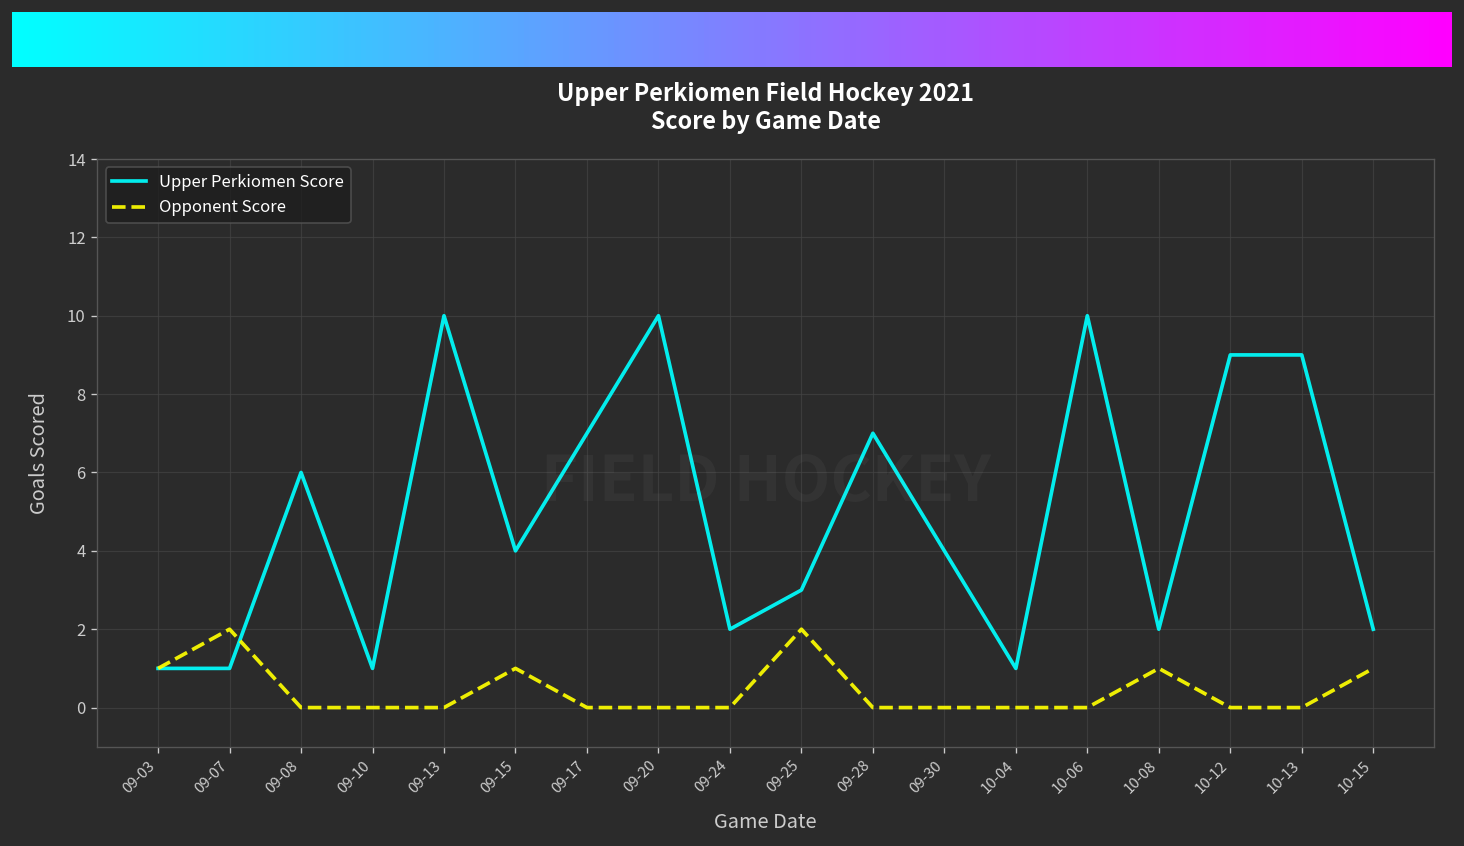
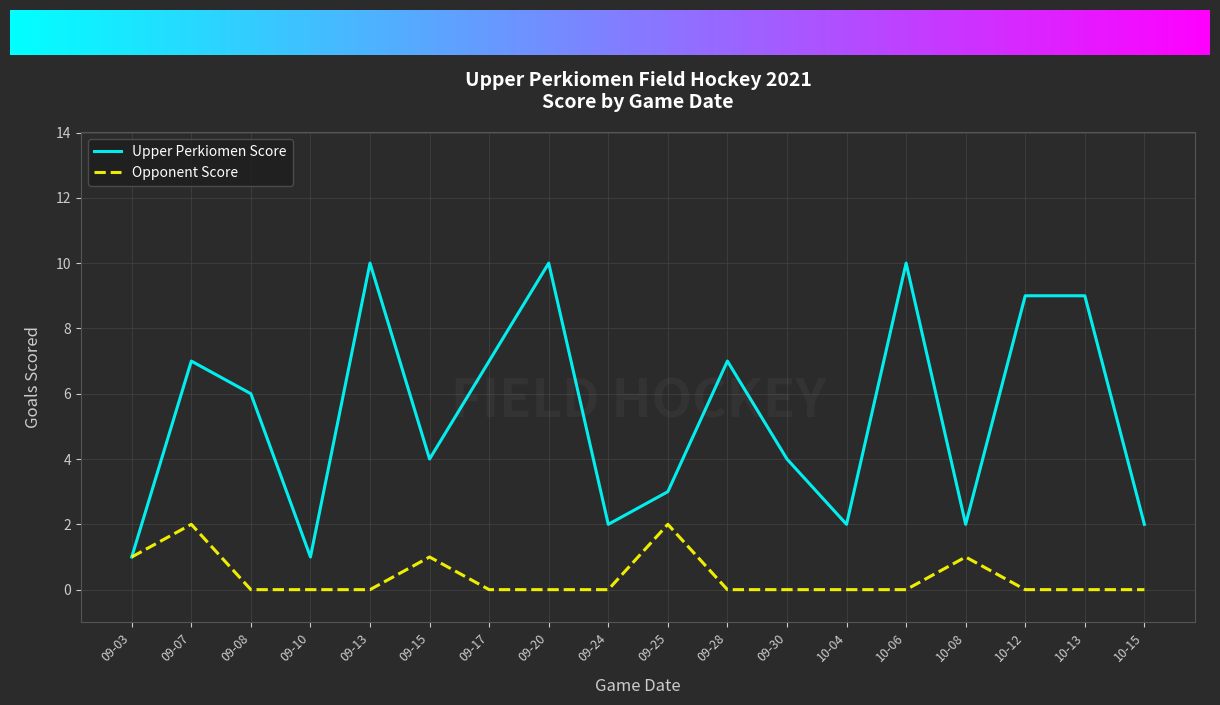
Upper Perkiomen Score, 09-07: 1 -> 7
Upper Perkiomen Score, 10-04: 1 -> 2
Opponent Score, 10-15: 1 -> 0
